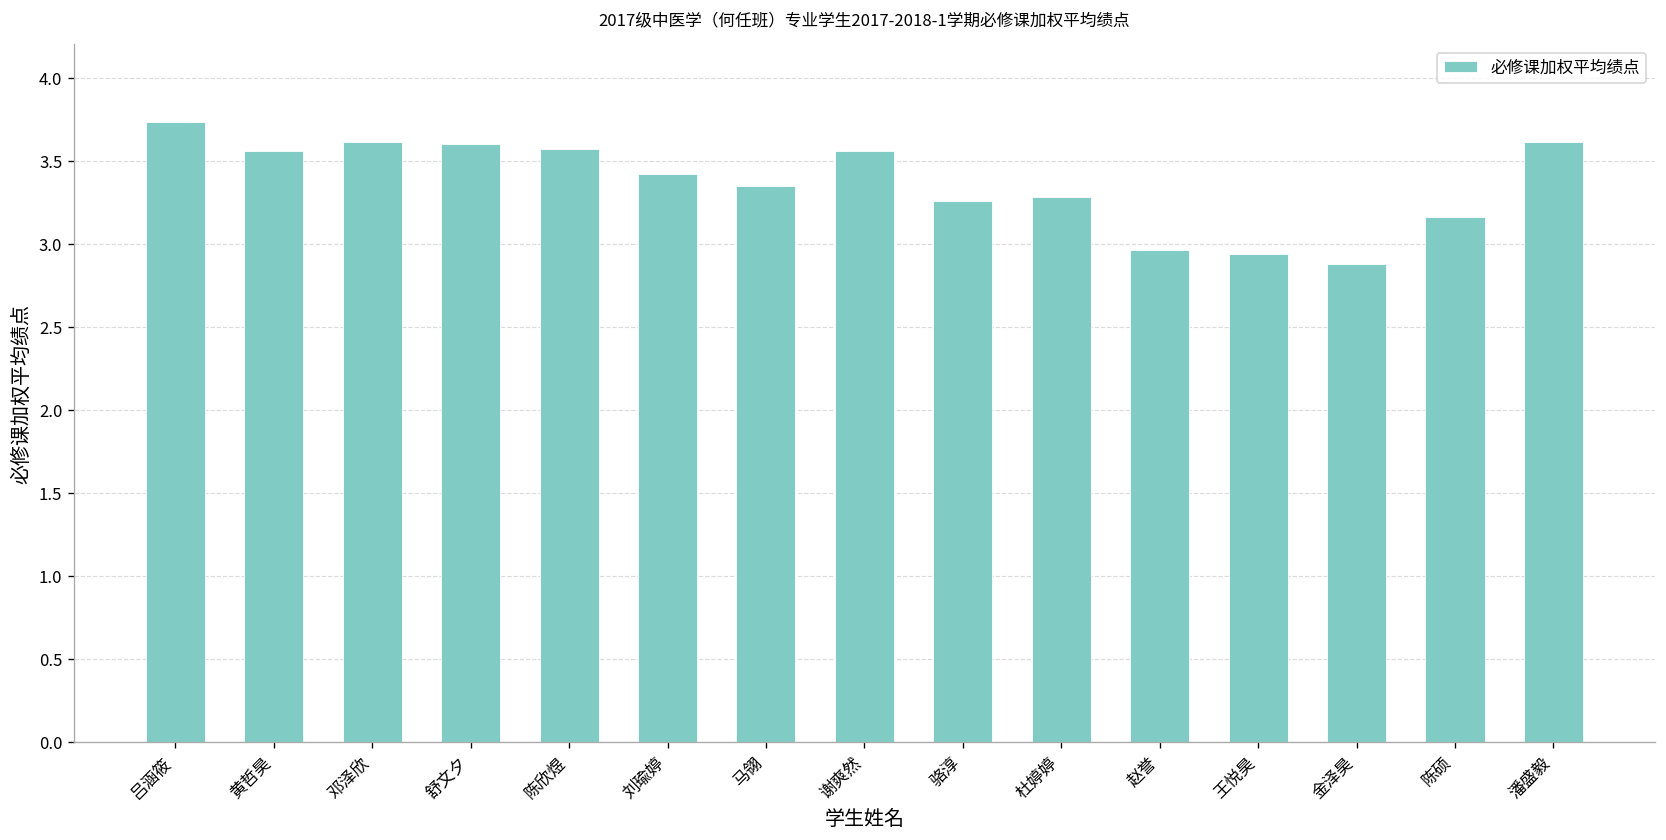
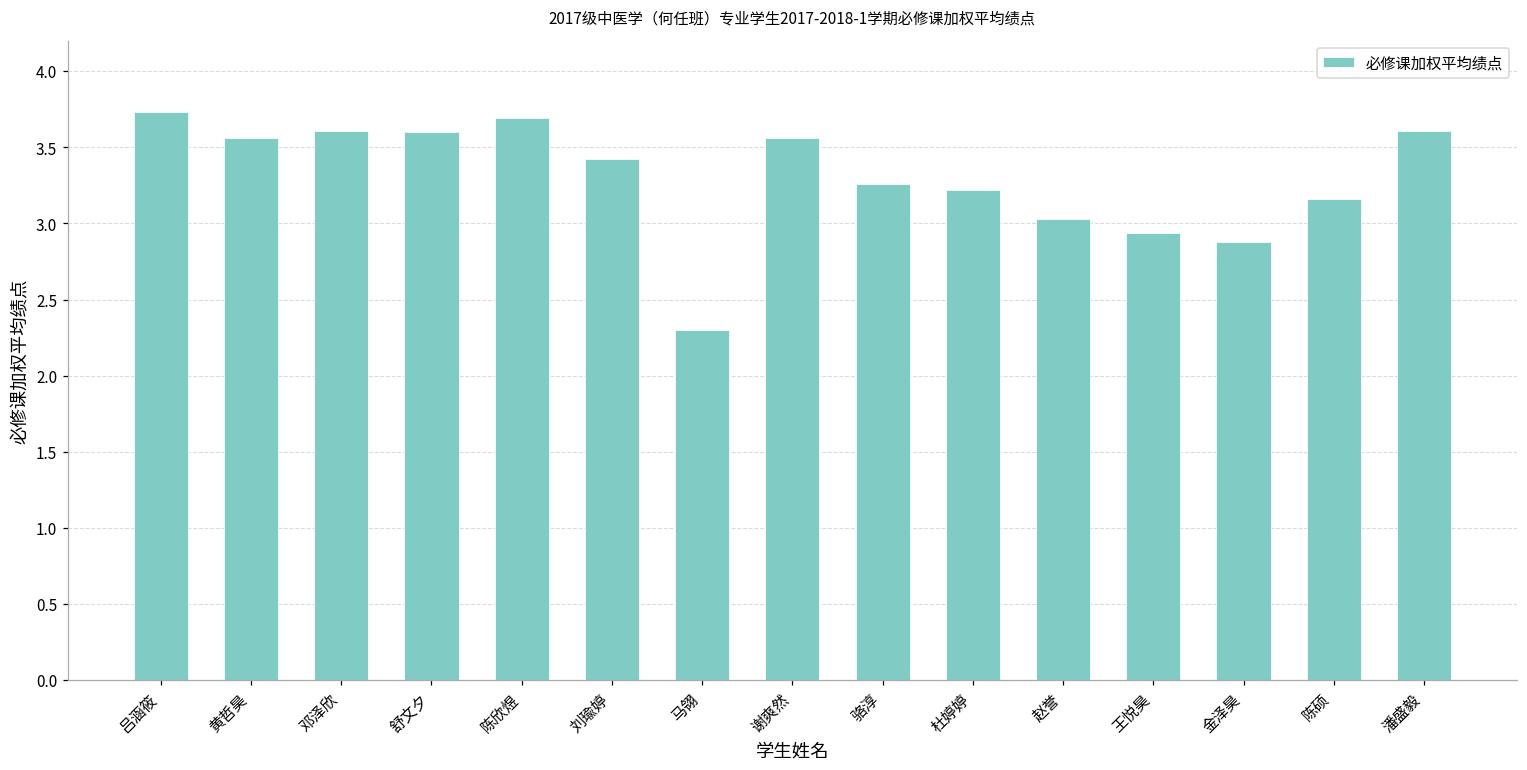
陈欣煜: 3.57 -> 3.69
马翎: 3.35 -> 2.30
杜婷婷: 3.28 -> 3.22
赵誉: 2.96 -> 3.03
